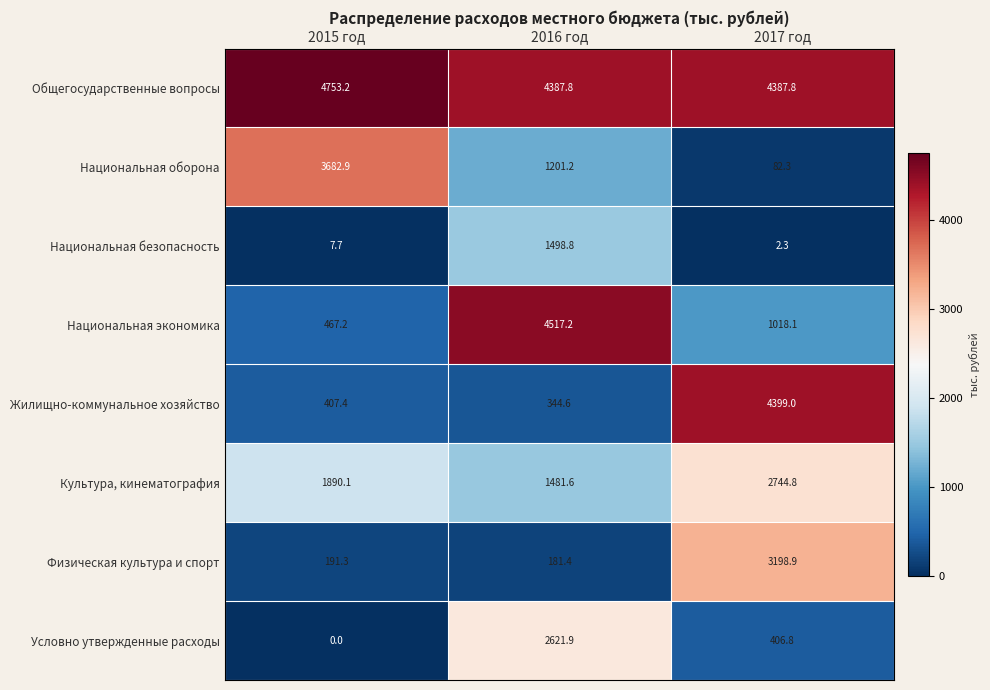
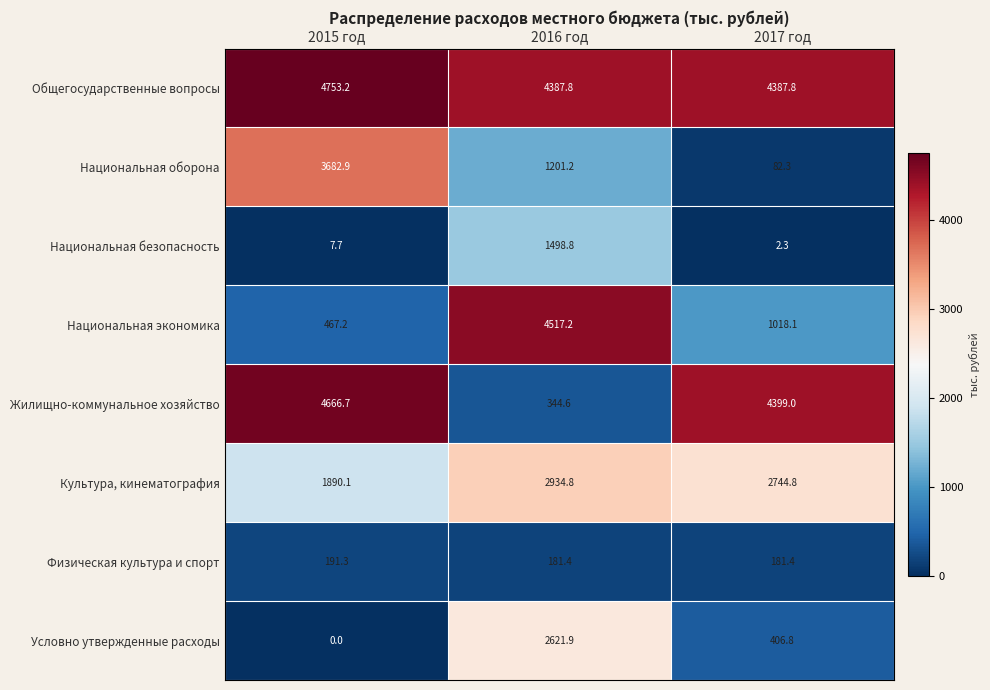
Жилищно-коммунальное хозяйство, 2015 год: 407.4 -> 4666.7
Культура, кинематография, 2016 год: 1481.6 -> 2934.8
Физическая культура и спорт, 2017 год: 3198.9 -> 181.4
